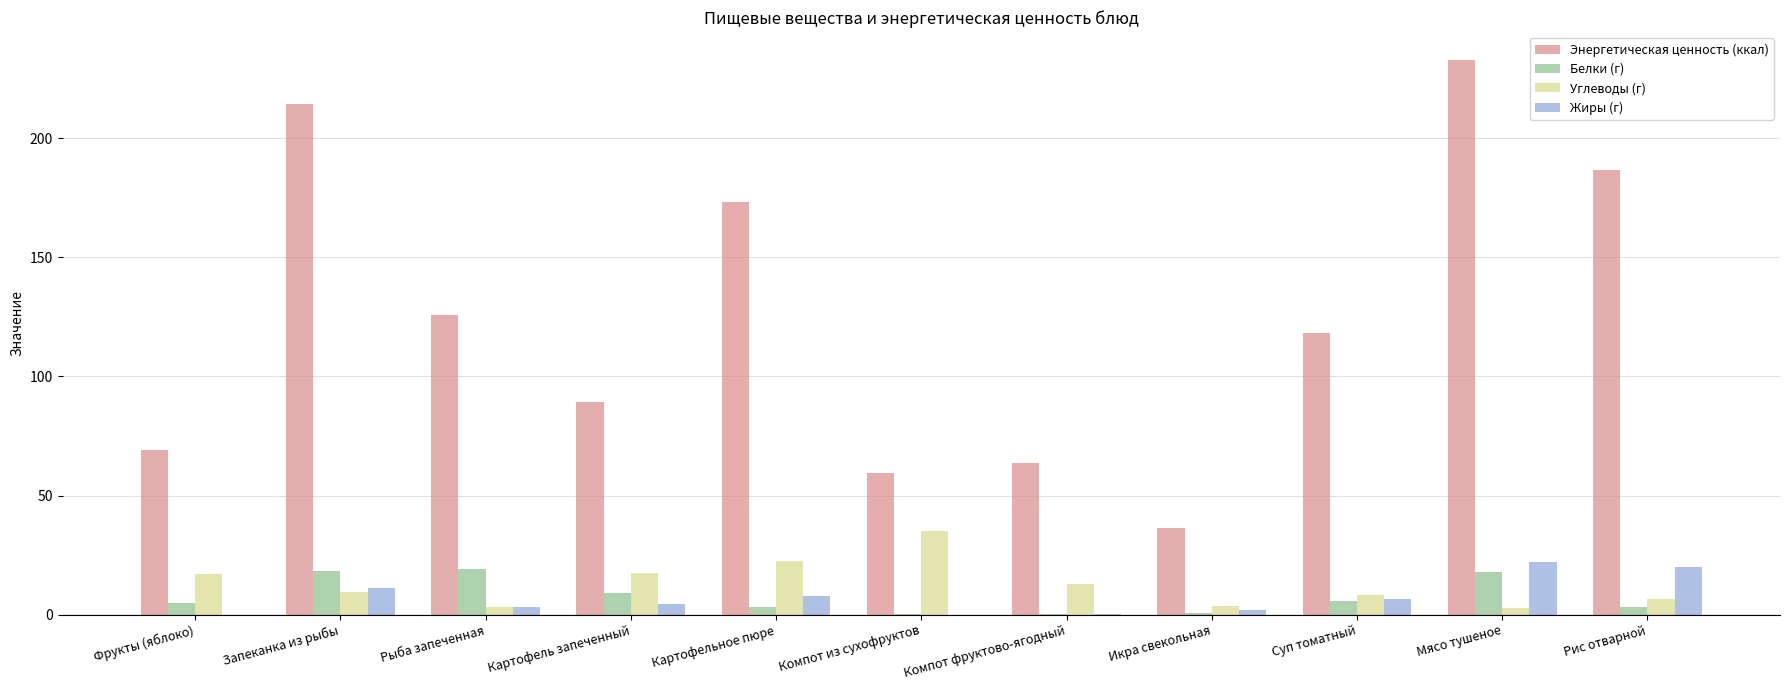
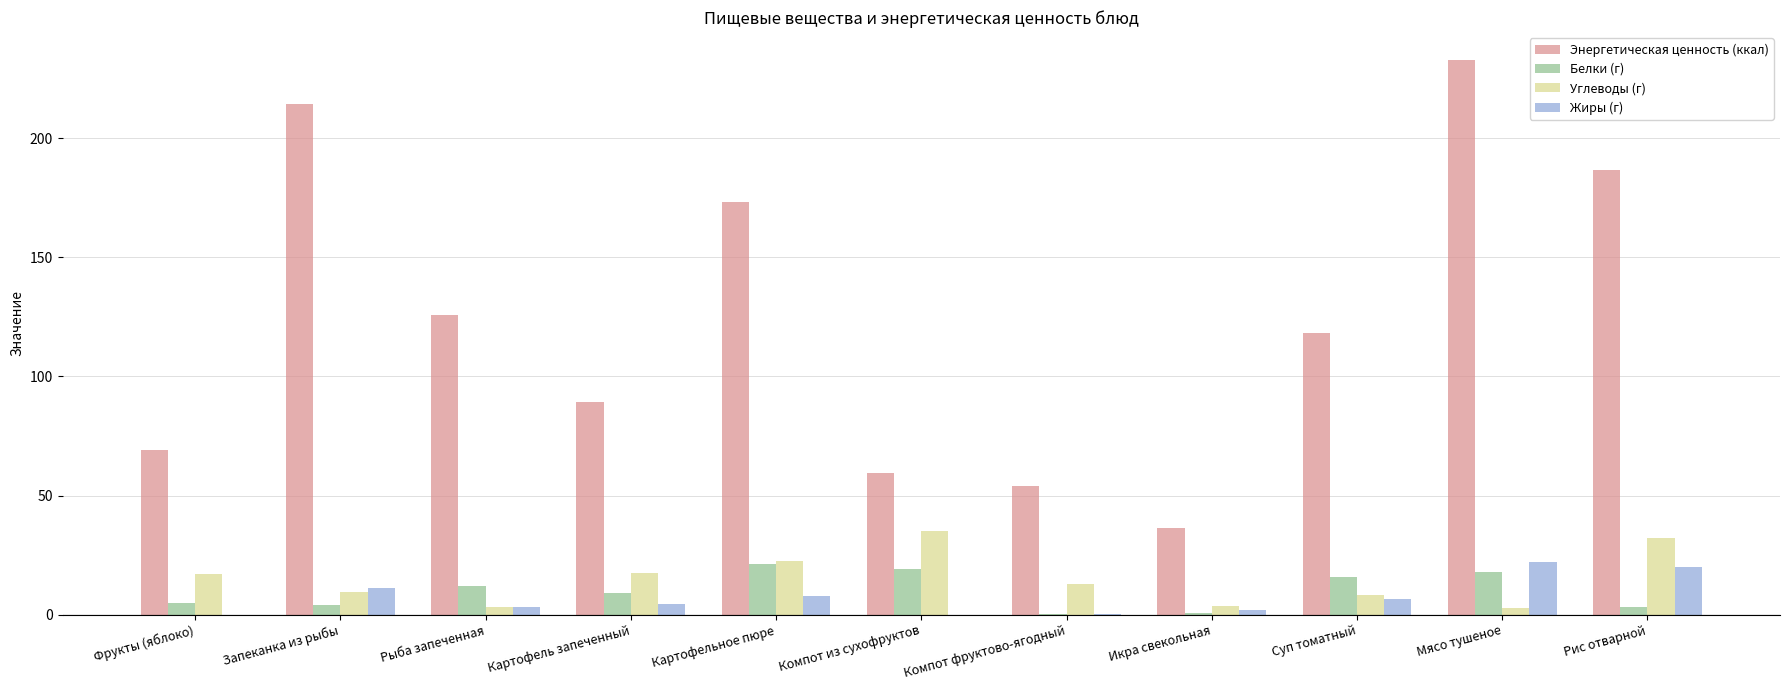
Белки (г), Запеканка из рыбы: 18 -> 4
Белки (г), Рыба запеченная: 19 -> 12
Белки (г), Картофельное пюре: 3 -> 21
Белки (г), Компот из сухофруктов: 0 -> 19
Энергетическая ценность (ккал), Компот фруктово-ягодный: 64 -> 54
Белки (г), Суп томатный: 6 -> 16
Углеводы (г), Рис отварной: 7 -> 32
